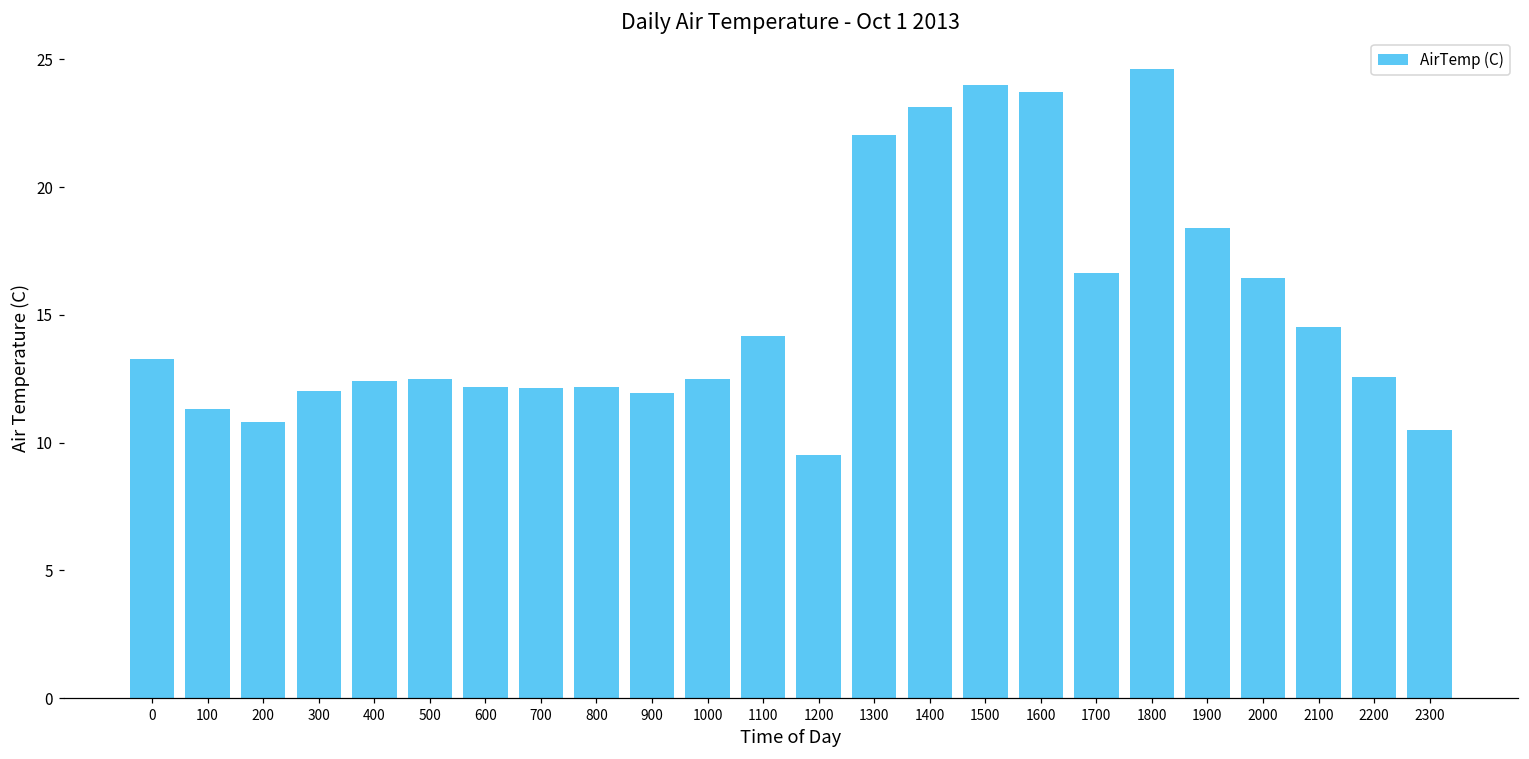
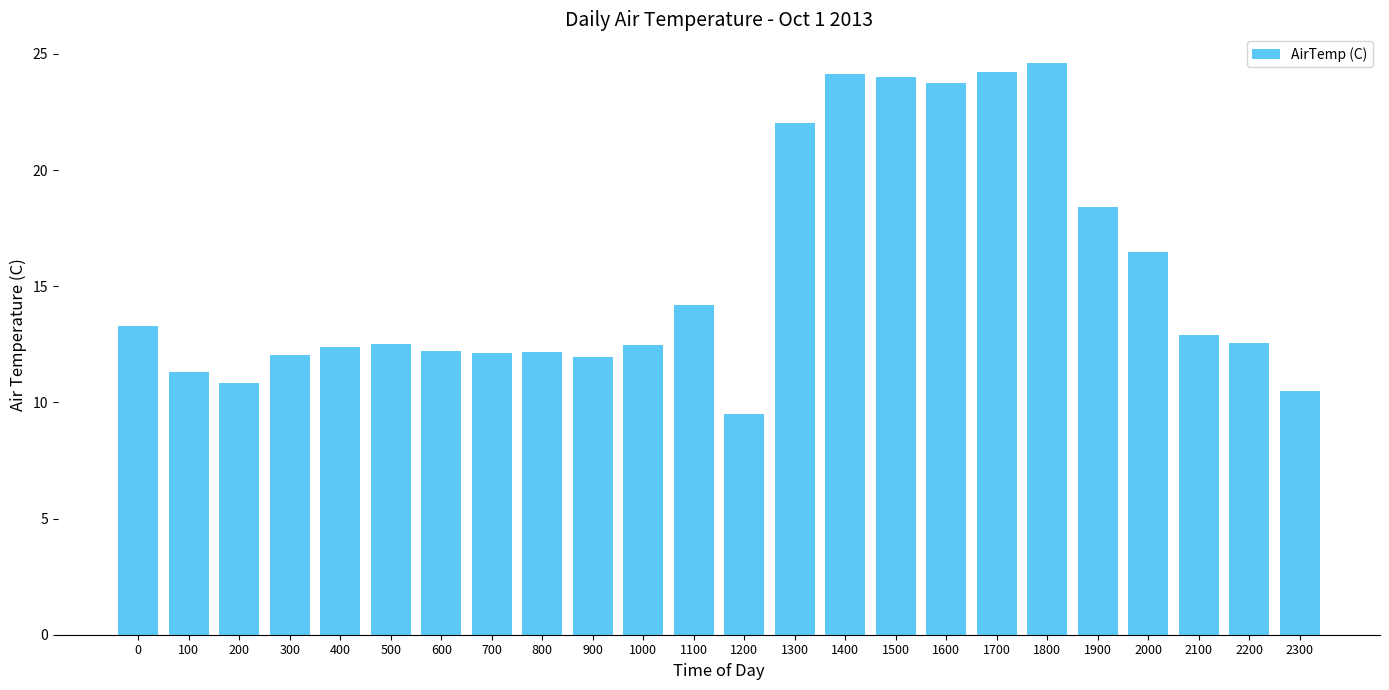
1400: 23.1 -> 24.1
1700: 16.6 -> 24.2
2100: 14.5 -> 12.9
